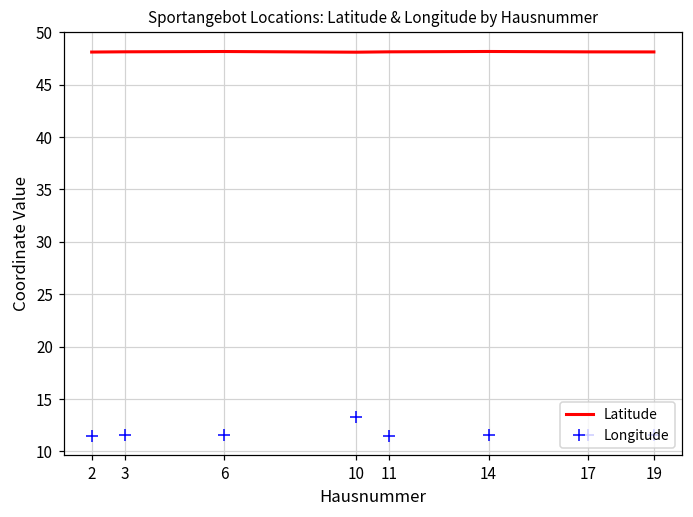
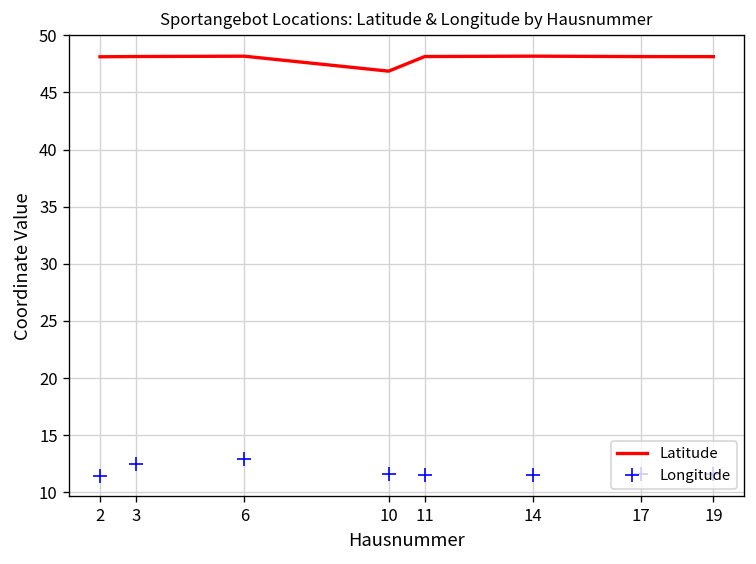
Longitude, 3: 11.6 -> 12.5
Longitude, 6: 12 -> 13
Latitude, 10: 48 -> 47
Longitude, 10: 13 -> 12
